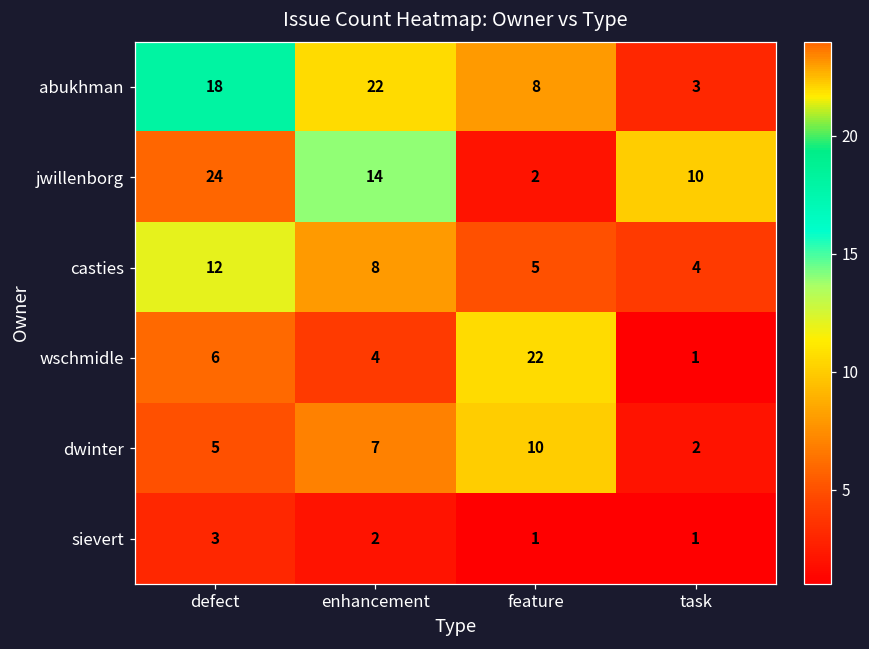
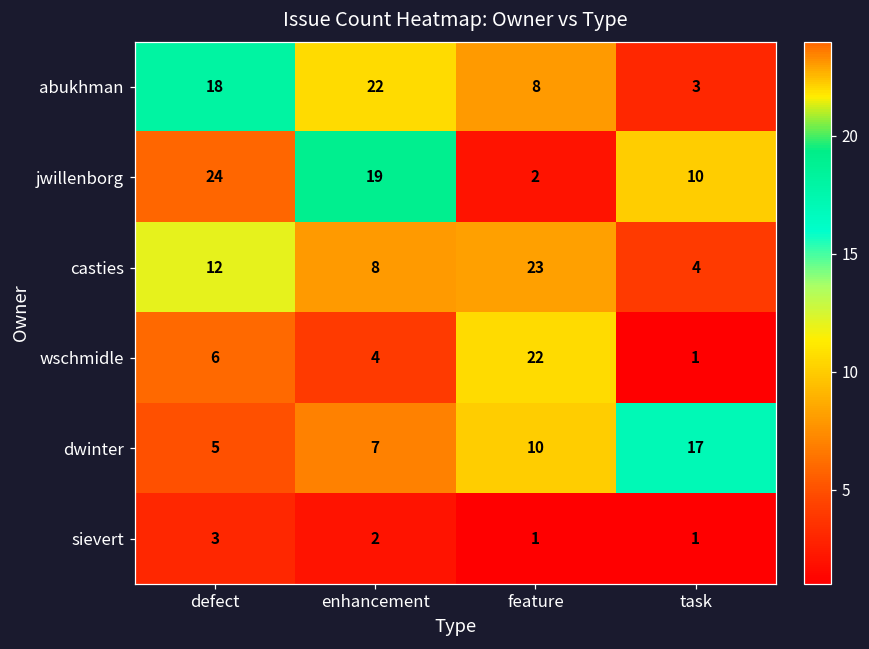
jwillenborg, enhancement: 14 -> 19
casties, feature: 5 -> 23
dwinter, task: 2 -> 17
